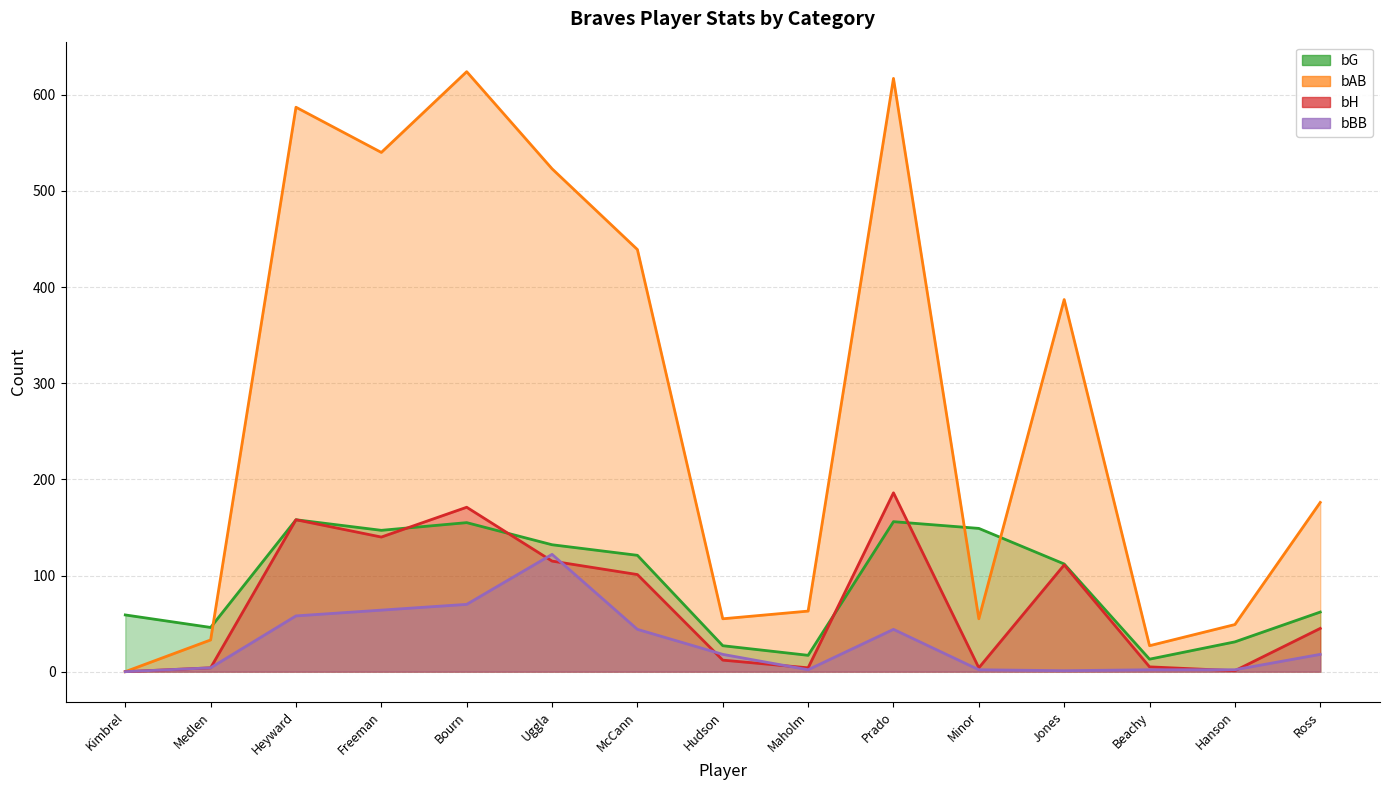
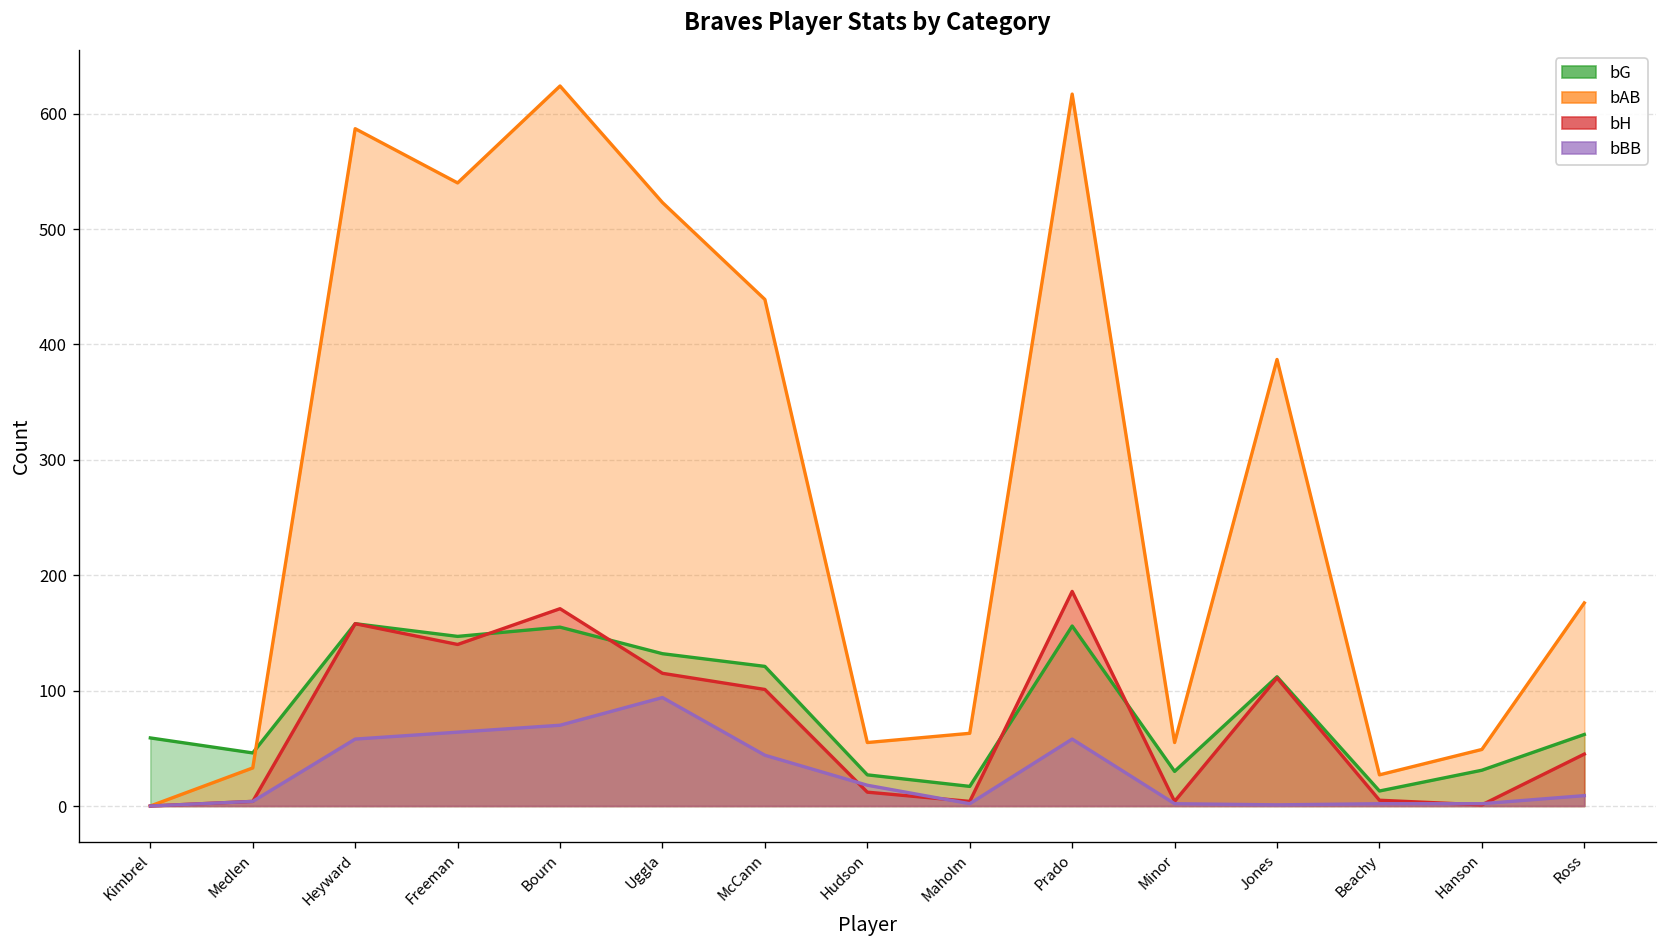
bBB, Uggla: 120 -> 90
bBB, Prado: 40 -> 60
bG, Minor: 150 -> 30
bBB, Ross: 20 -> 10
